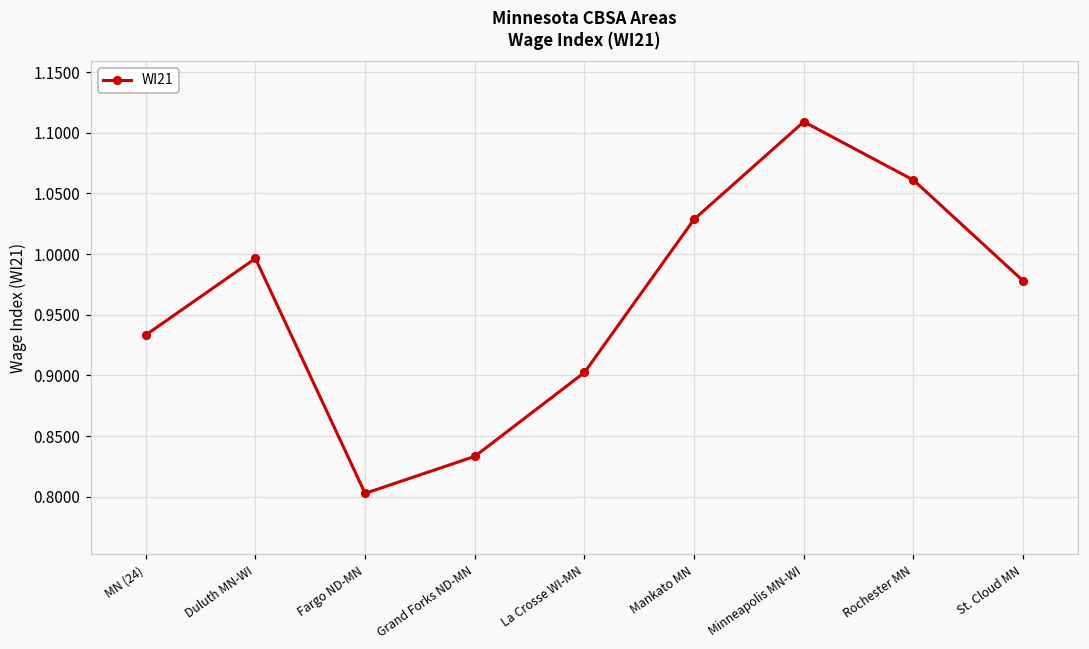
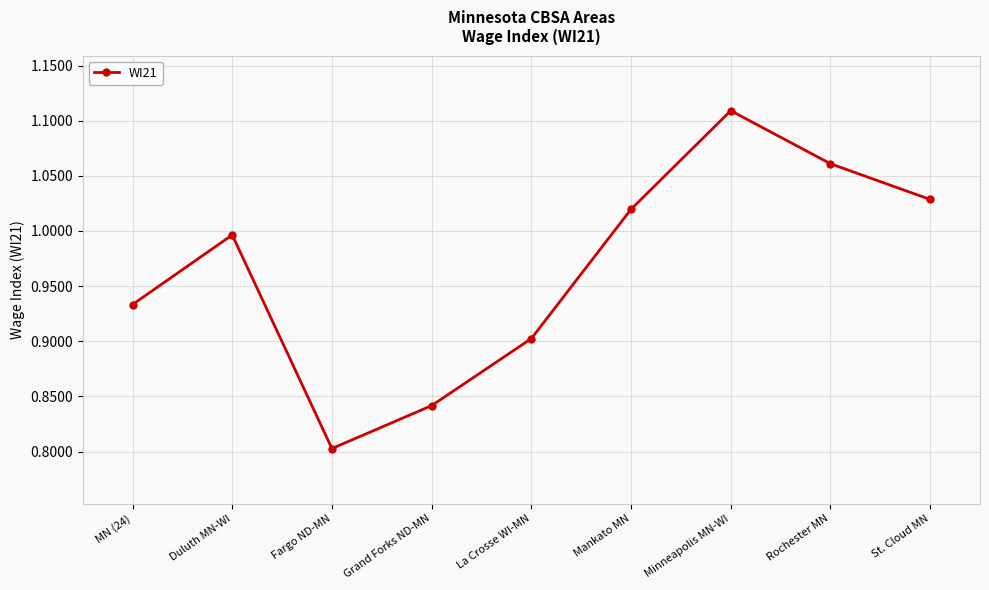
Grand Forks ND-MN: 0.833 -> 0.842
Mankato MN: 1.029 -> 1.020
St. Cloud MN: 0.978 -> 1.029
